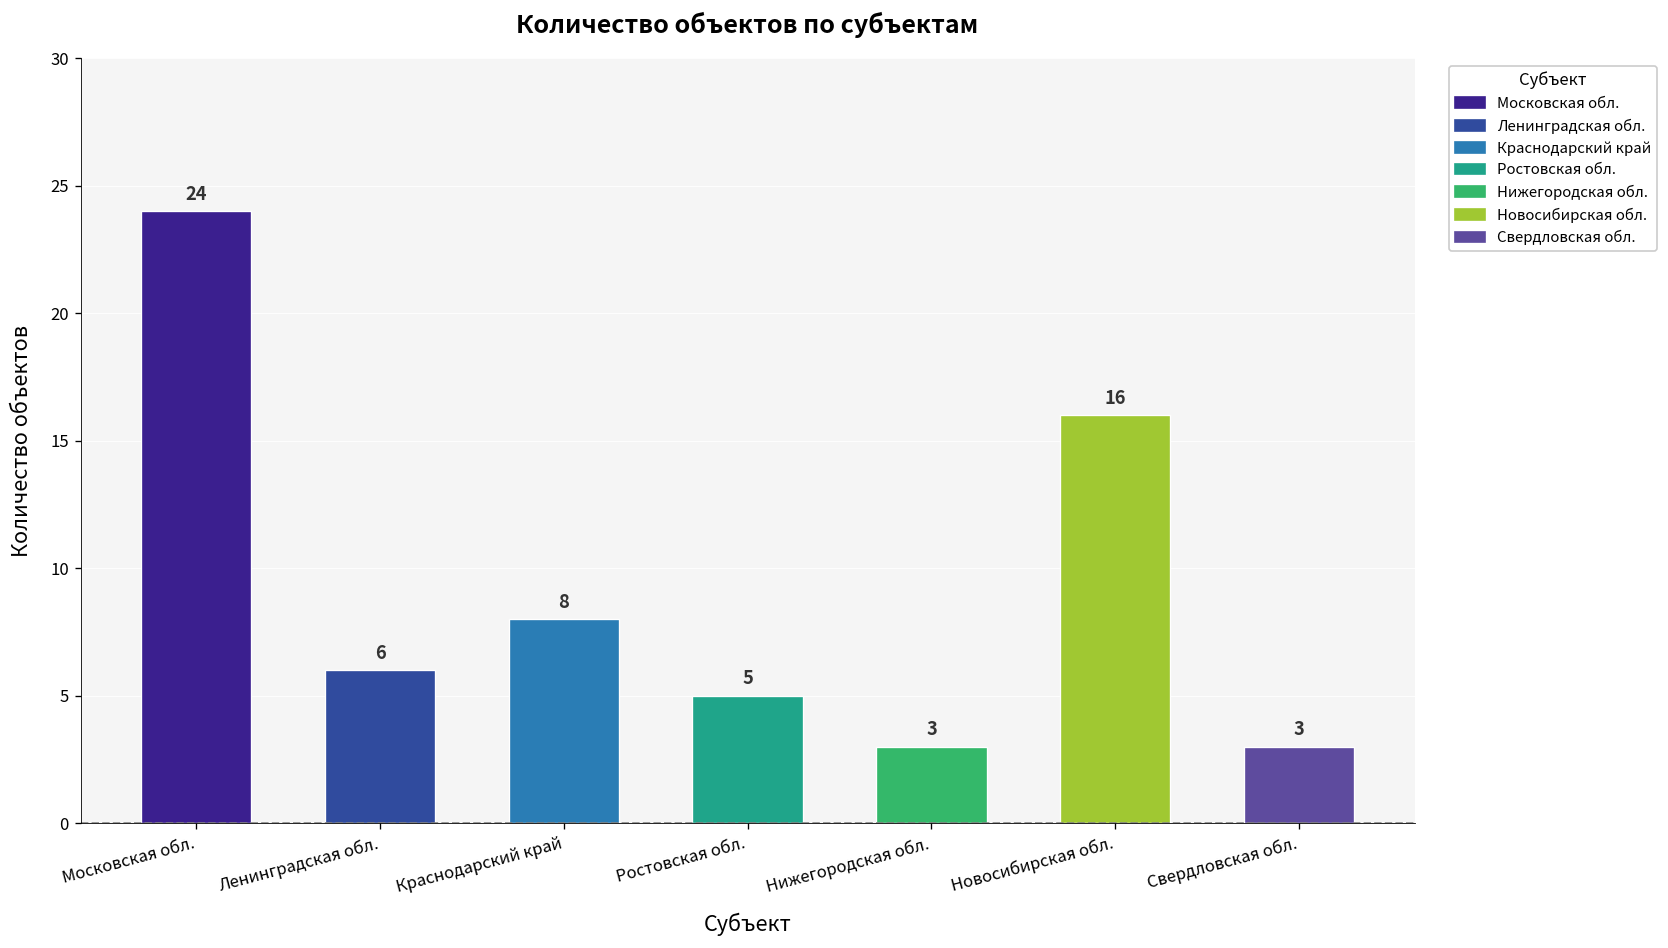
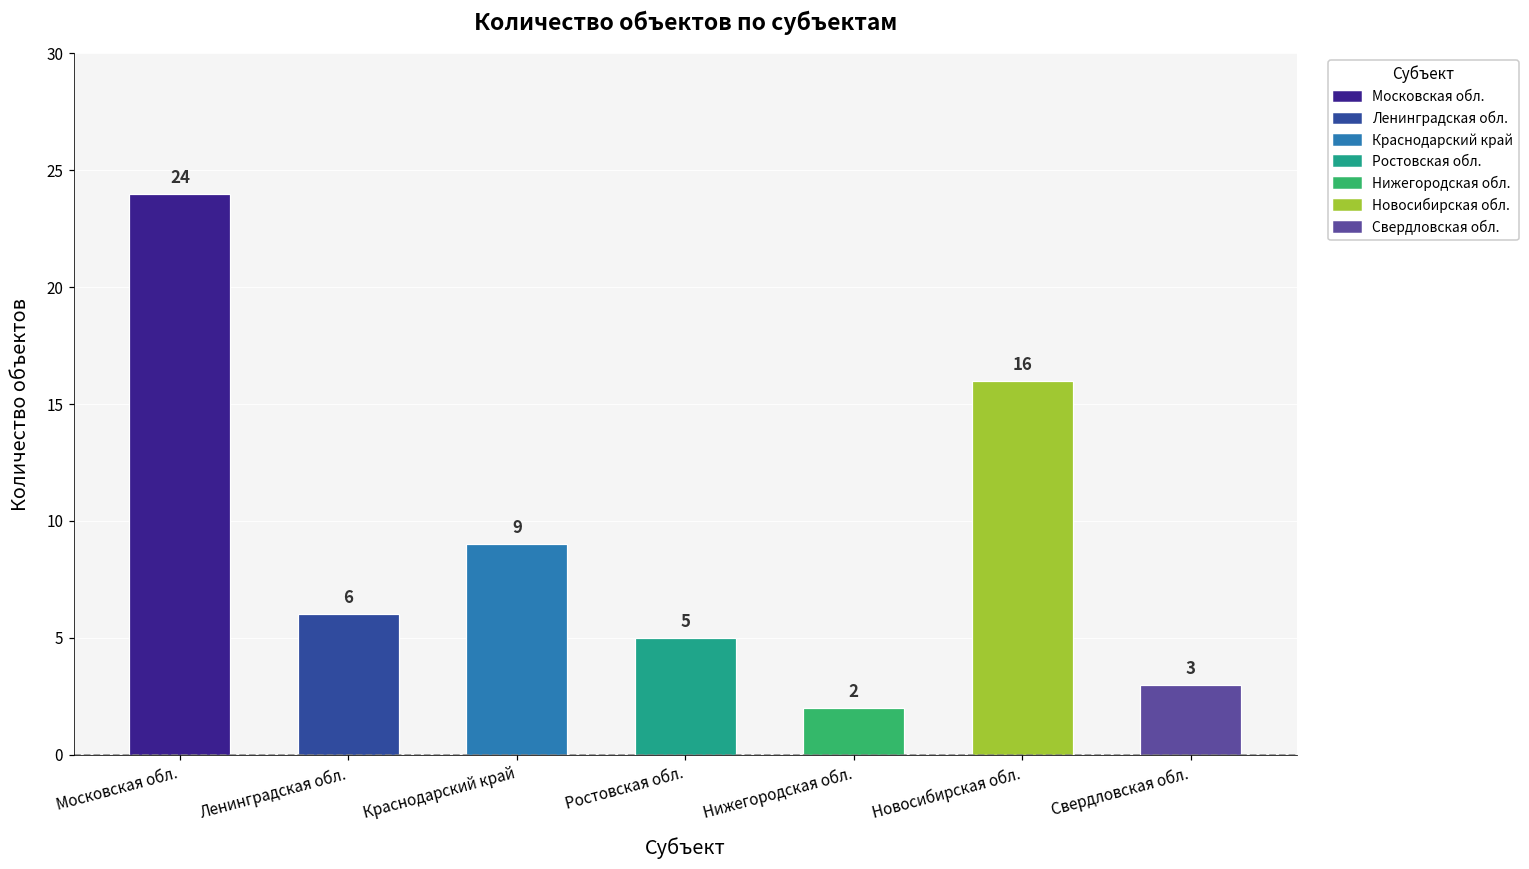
Краснодарский край: 8 -> 9
Нижегородская обл.: 3 -> 2
